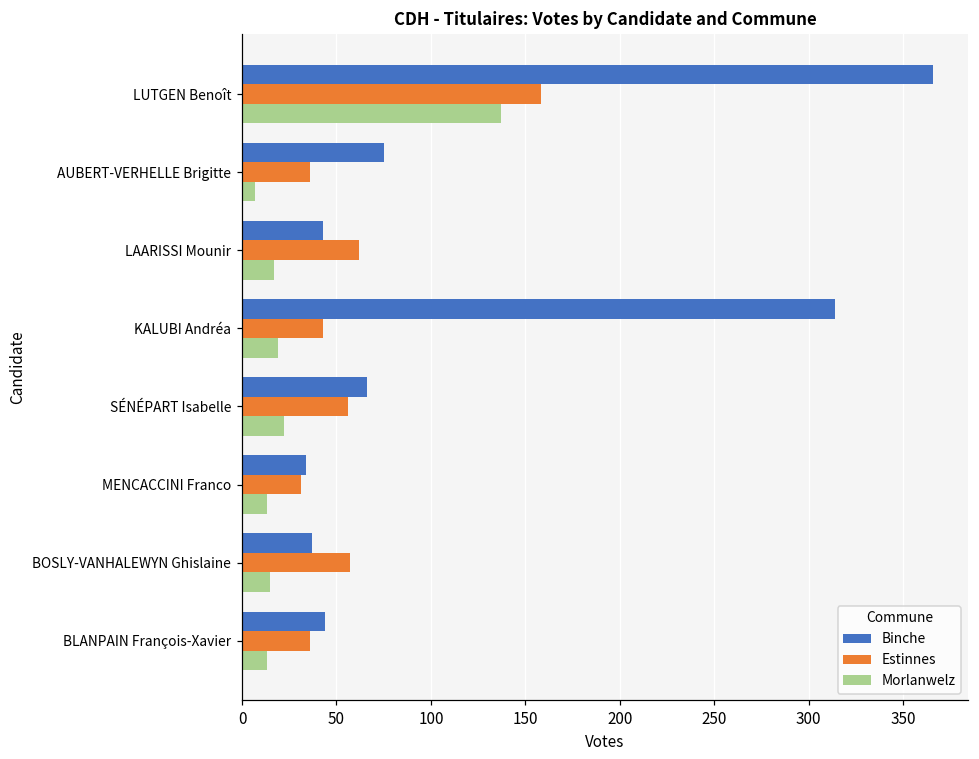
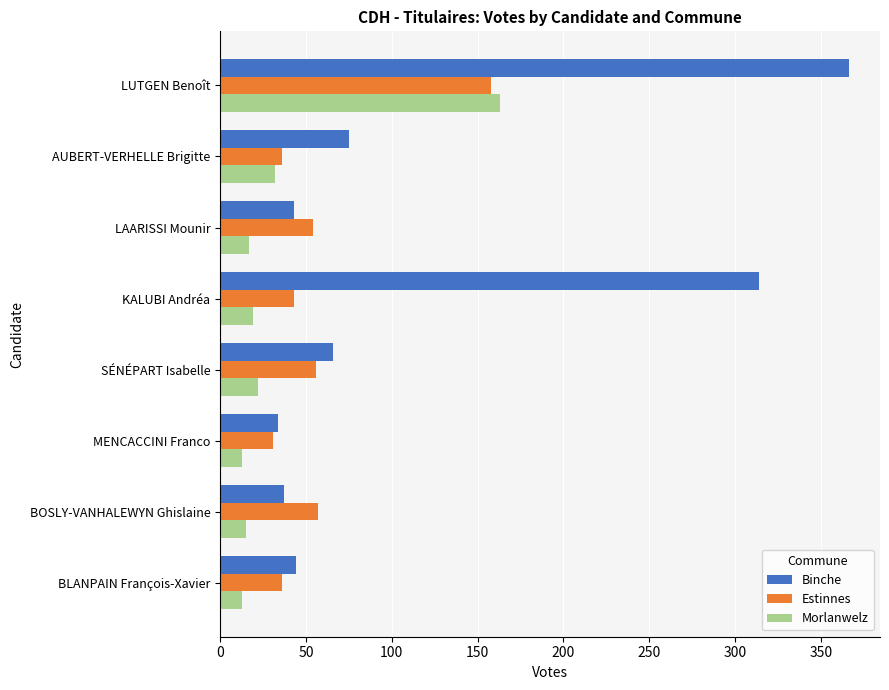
Morlanwelz, LUTGEN Benoît: 137 -> 163
Morlanwelz, AUBERT-VERHELLE Brigitte: 7 -> 32
Estinnes, LAARISSI Mounir: 62 -> 54
